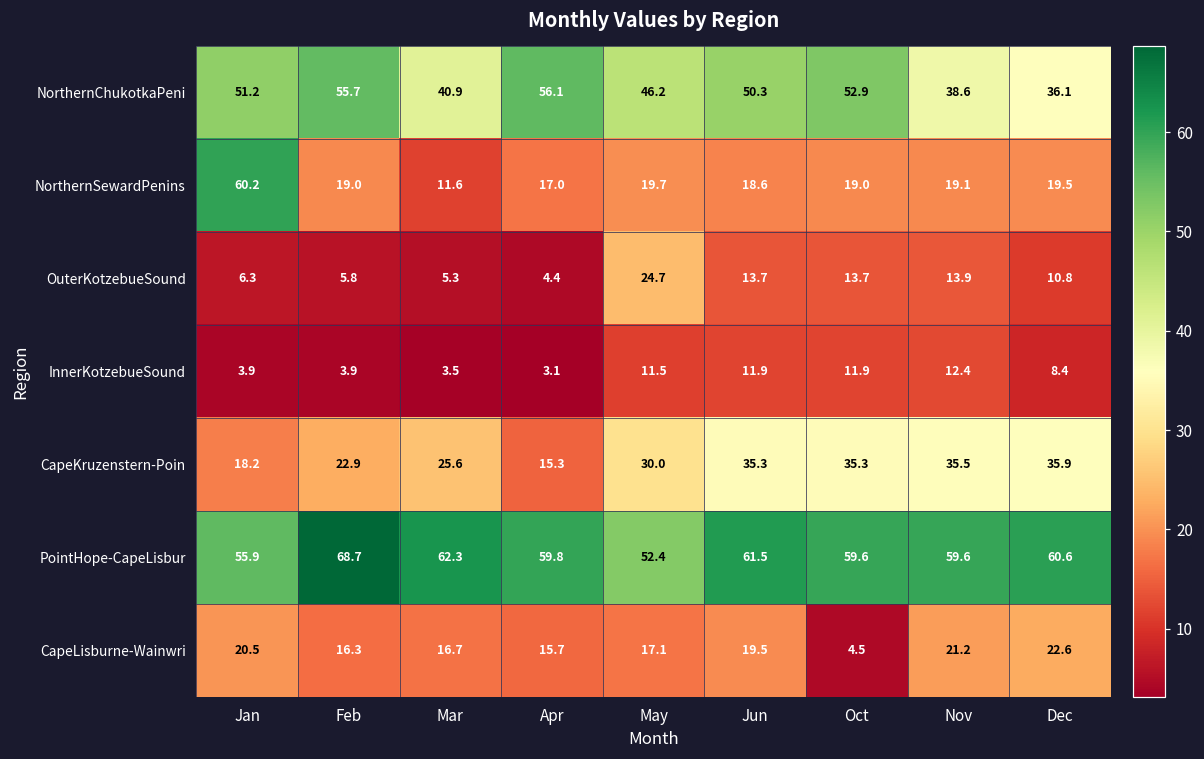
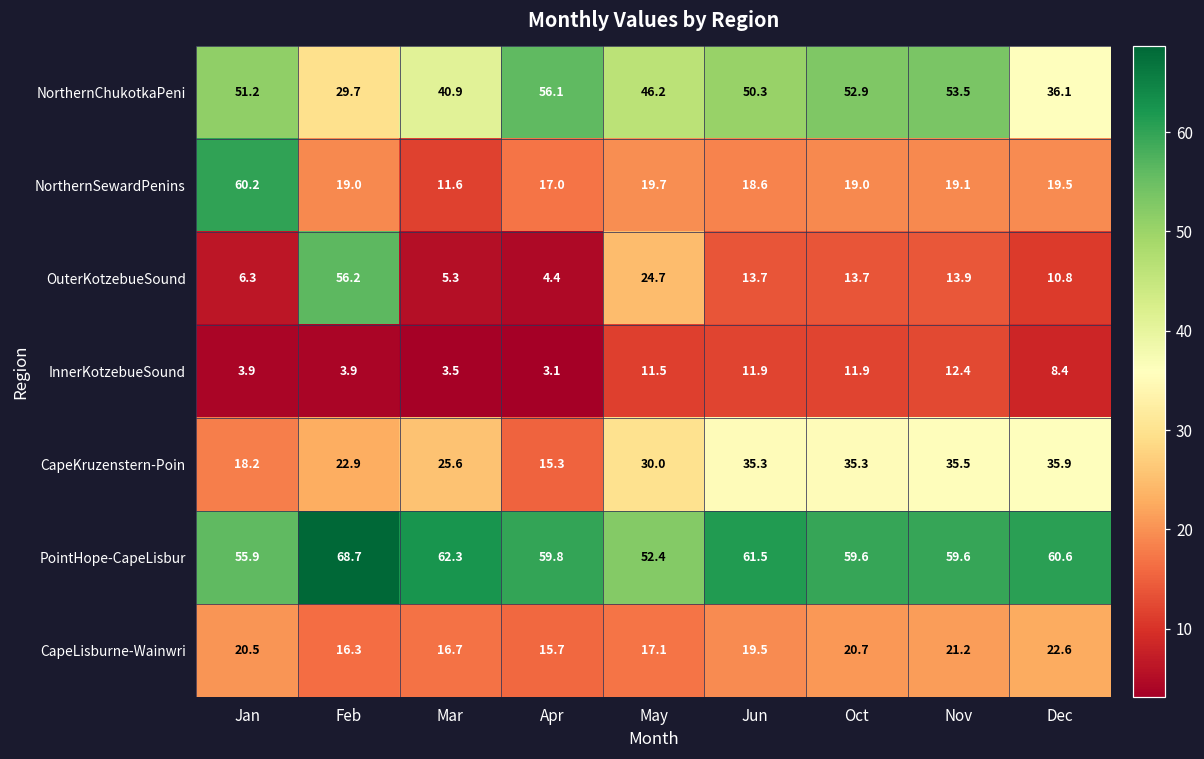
NorthernChukotkaPeni, Feb: 55.7 -> 29.7
NorthernChukotkaPeni, Nov: 38.6 -> 53.5
OuterKotzebueSound, Feb: 5.8 -> 56.2
CapeLisburne-Wainwri, Oct: 4.5 -> 20.7
